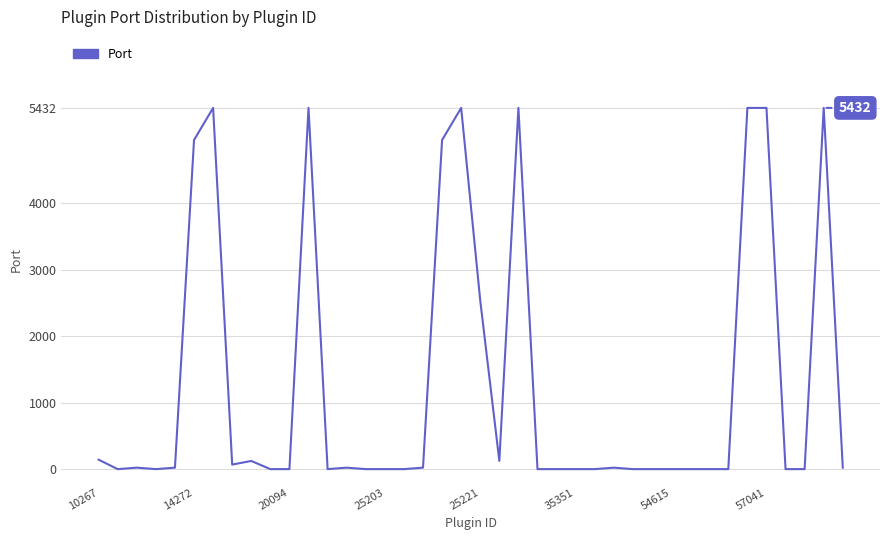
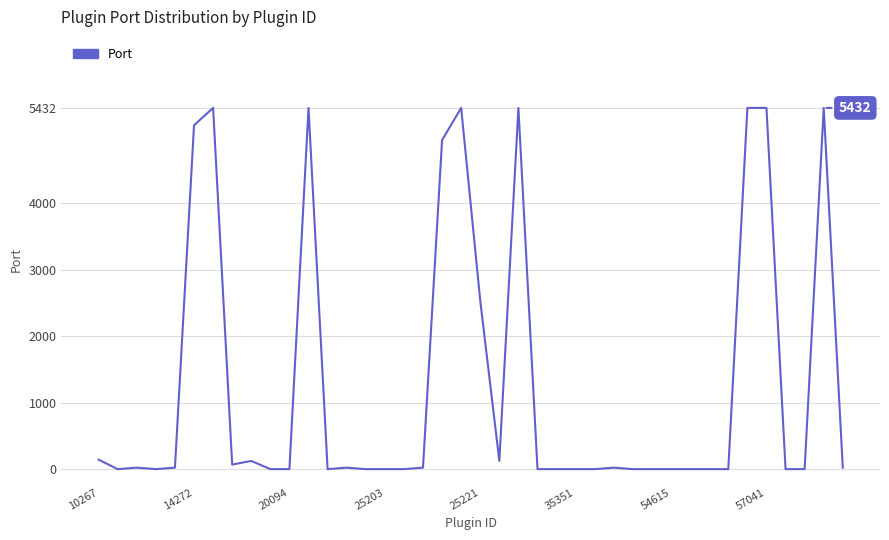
14272: 4900 -> 5200
